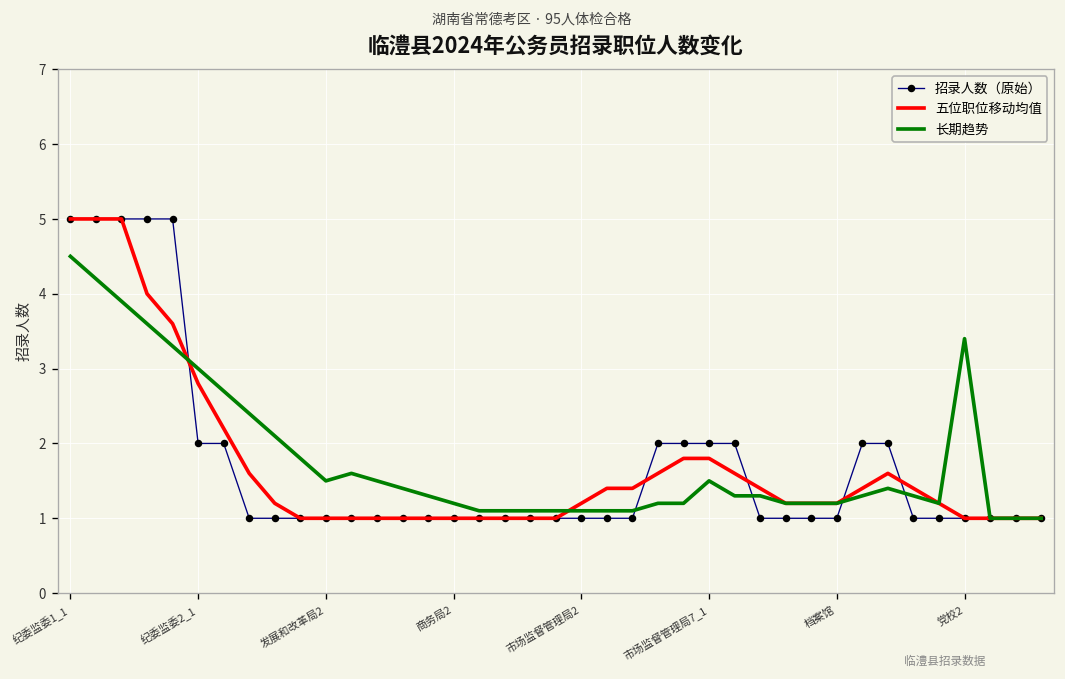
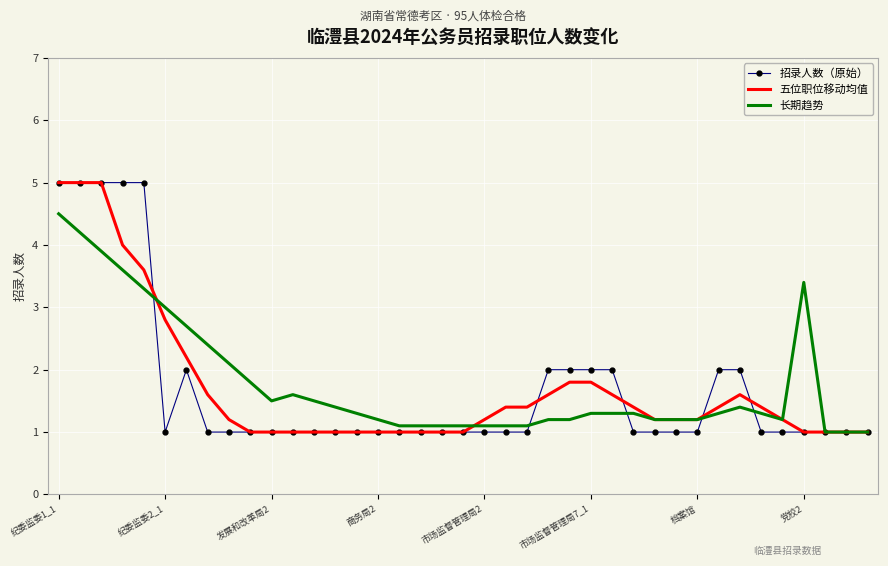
招录人数（原始）, 纪委监委2_1: 2 -> 1
长期趋势, 市场监督管理局7_1: 1.5 -> 1.3
